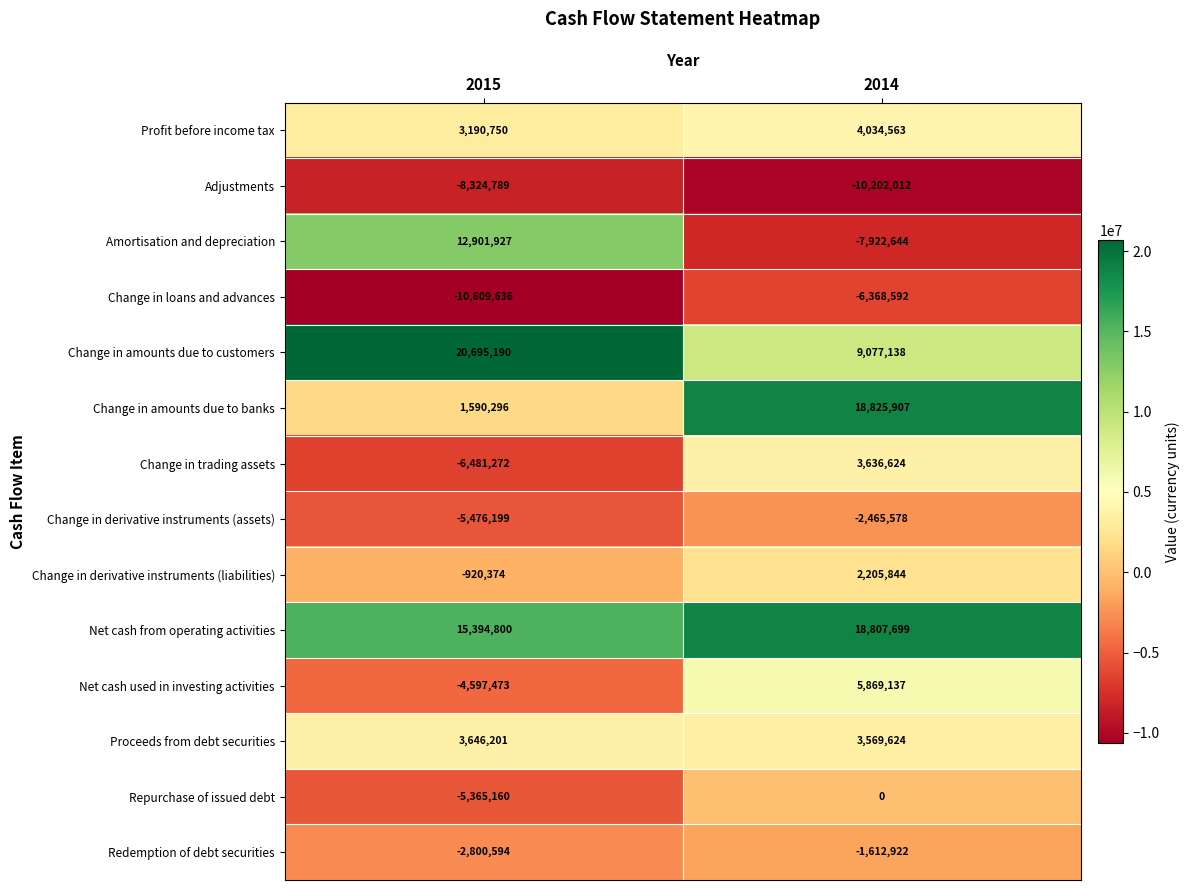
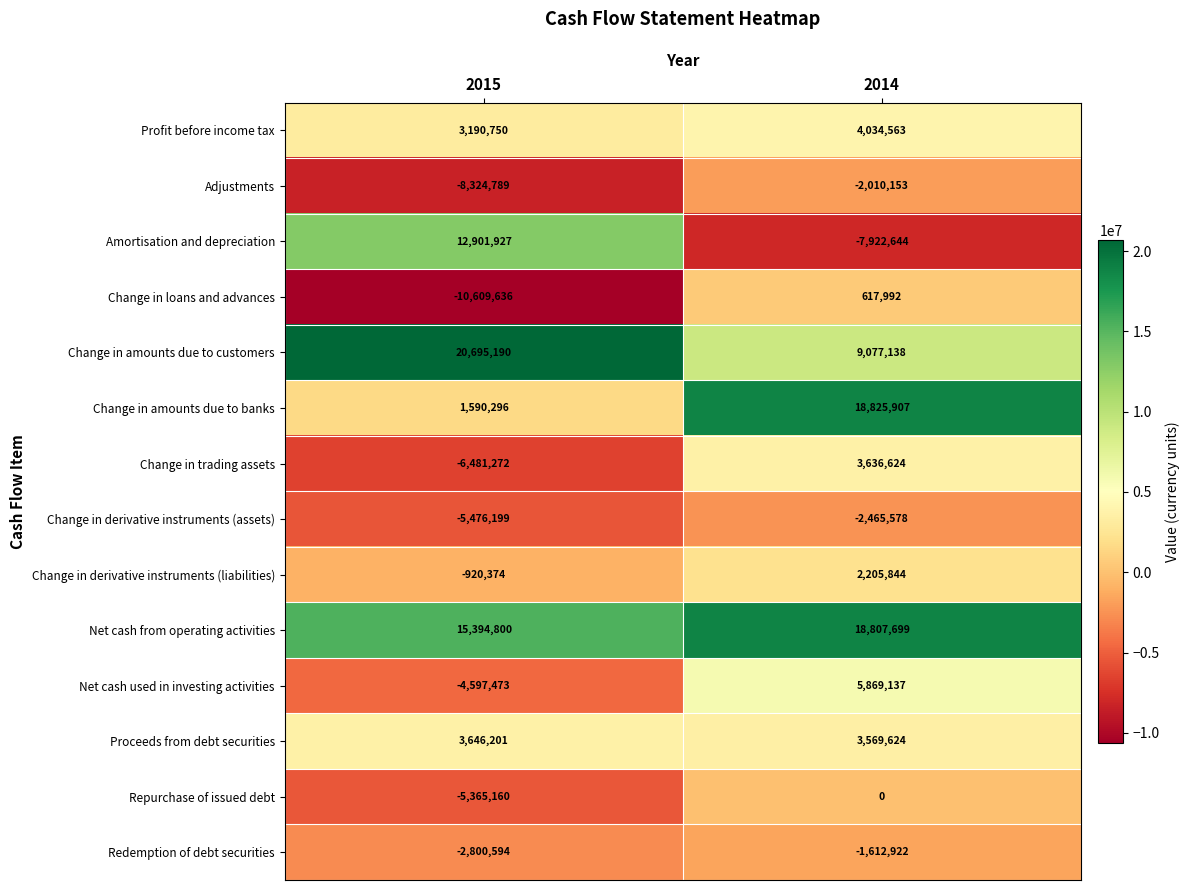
Adjustments, 2014: -10,202,012 -> -2,010,153
Change in loans and advances, 2014: -6,368,592 -> 617,992
